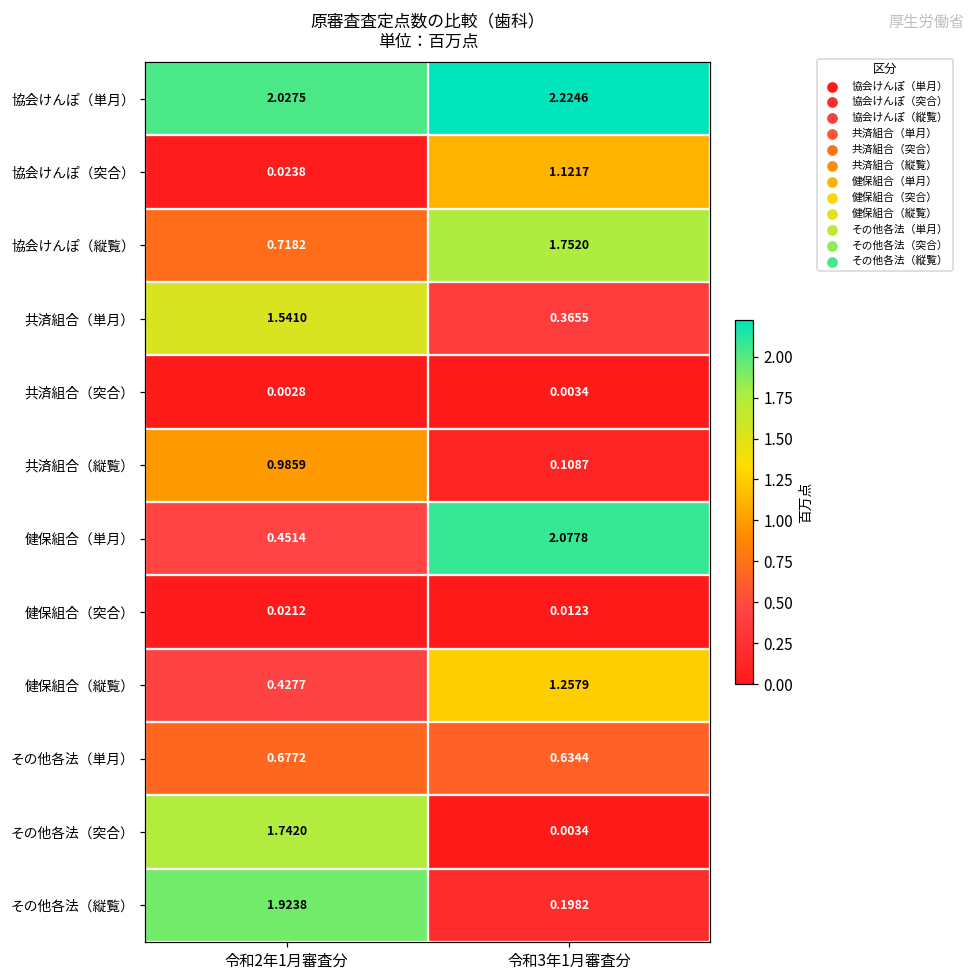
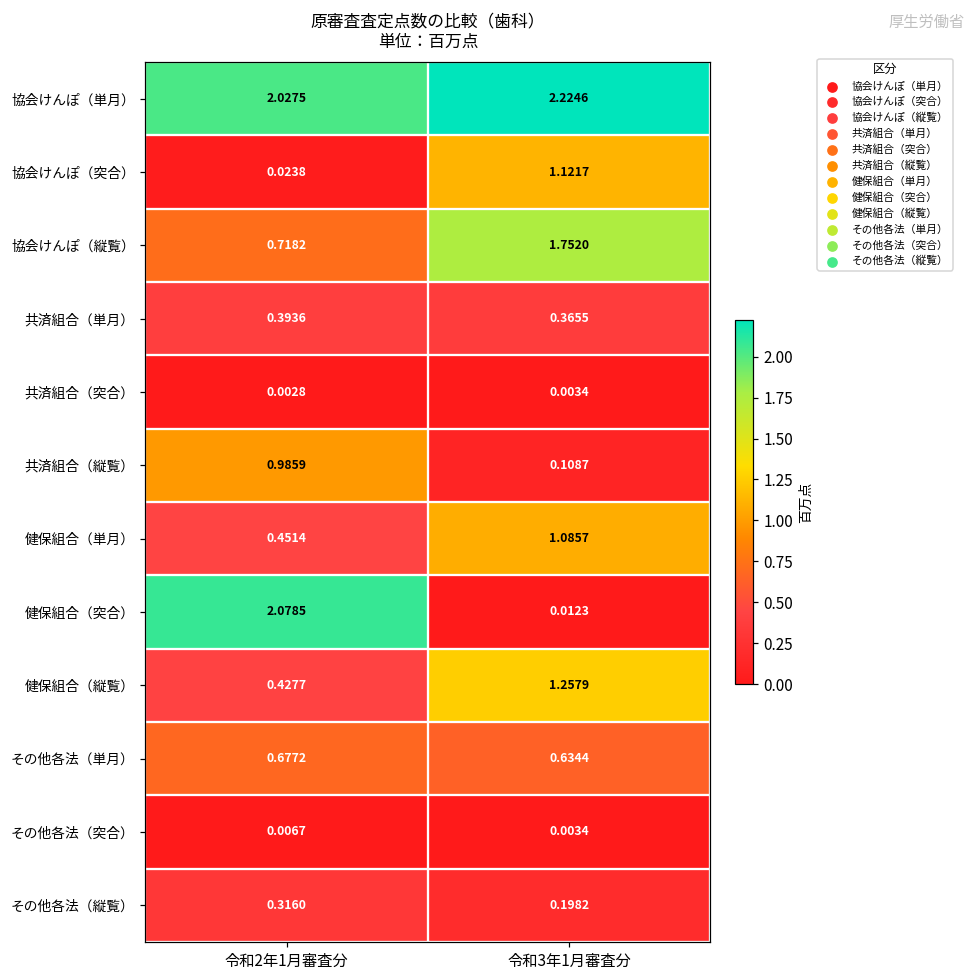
共済組合（単月）, 令和2年1月審査分: 1.5410 -> 0.3936
健保組合（単月）, 令和3年1月審査分: 2.0778 -> 1.0857
健保組合（突合）, 令和2年1月審査分: 0.0212 -> 2.0785
その他各法（突合）, 令和2年1月審査分: 1.7420 -> 0.0067
その他各法（縦覧）, 令和2年1月審査分: 1.9238 -> 0.3160
